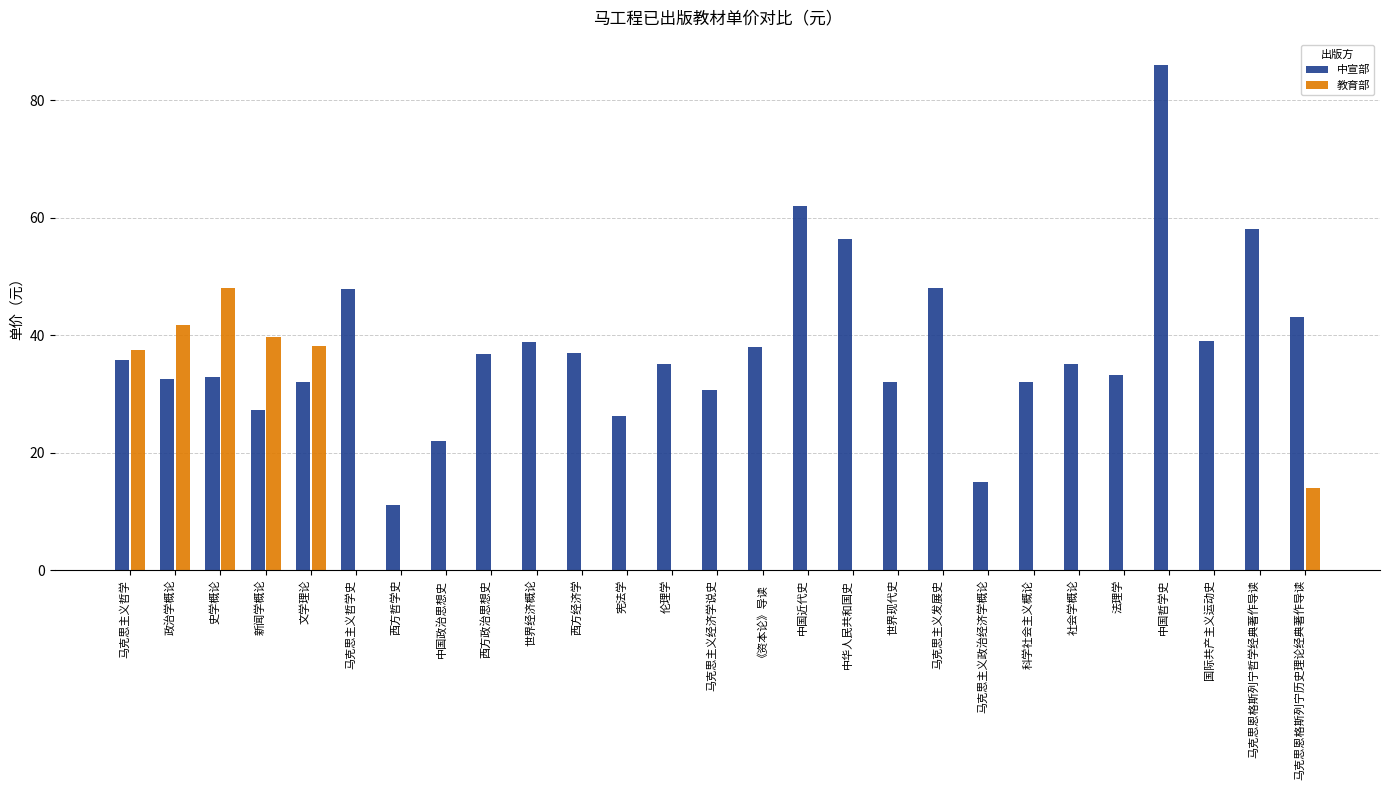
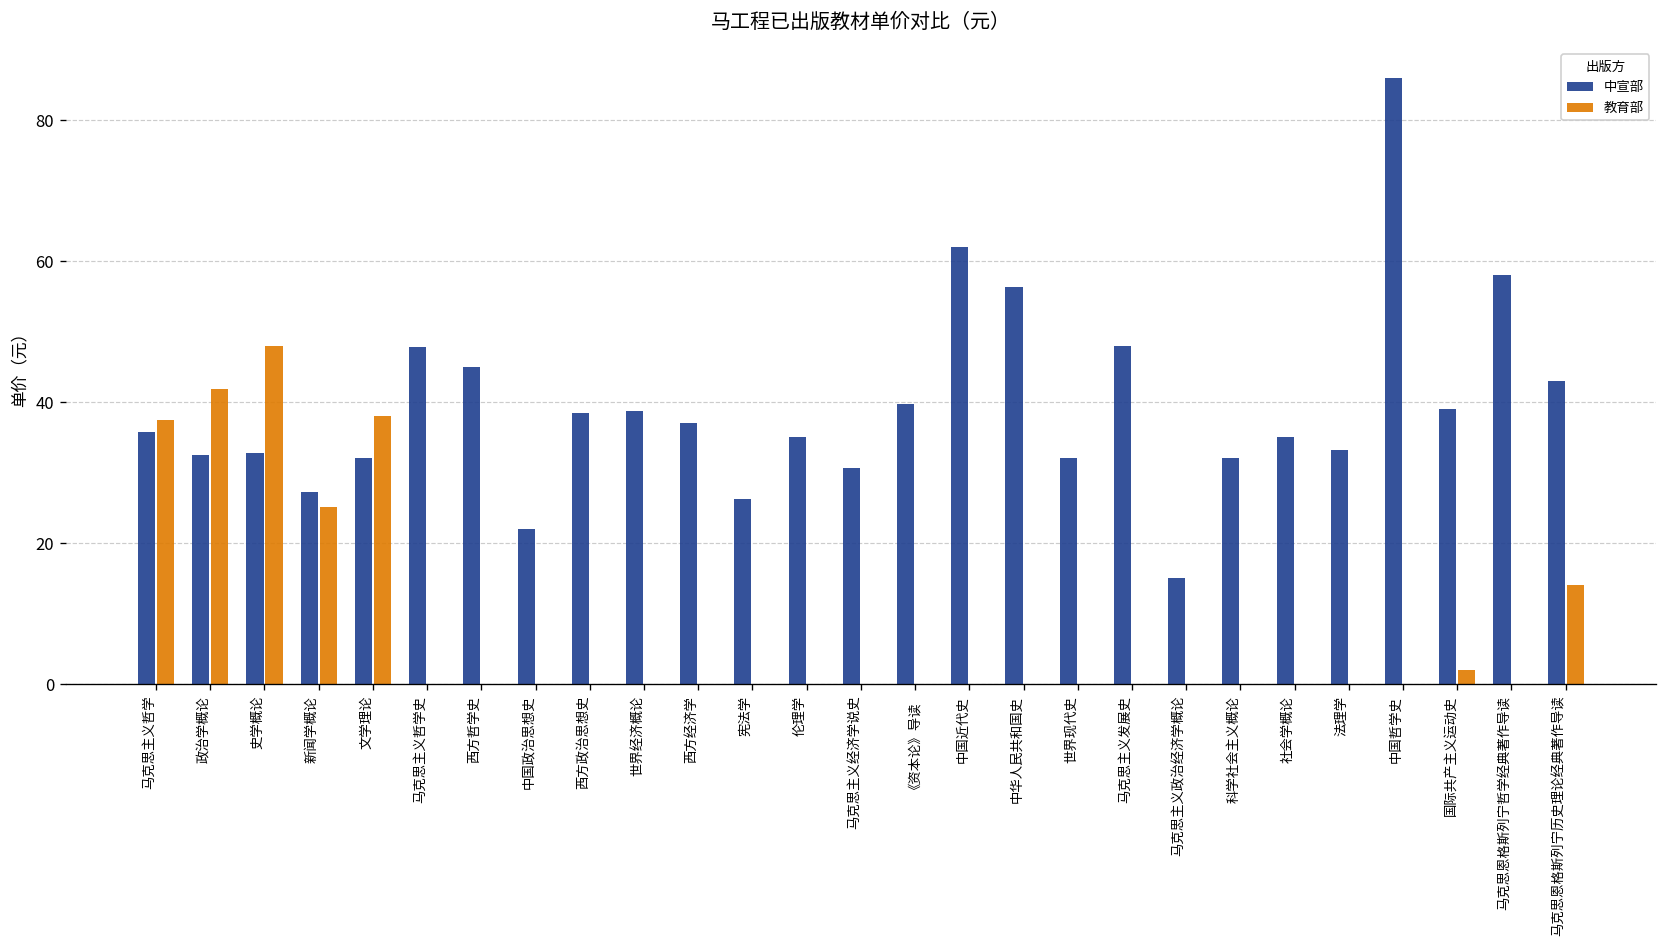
教育部, 新闻学概论: 40 -> 25
中宣部, 西方哲学史: 11 -> 45
中宣部, 西方政治思想史: 37 -> 38
中宣部, 《资本论》导读: 38 -> 40
教育部, 国际共产主义运动史: 0 -> 2
